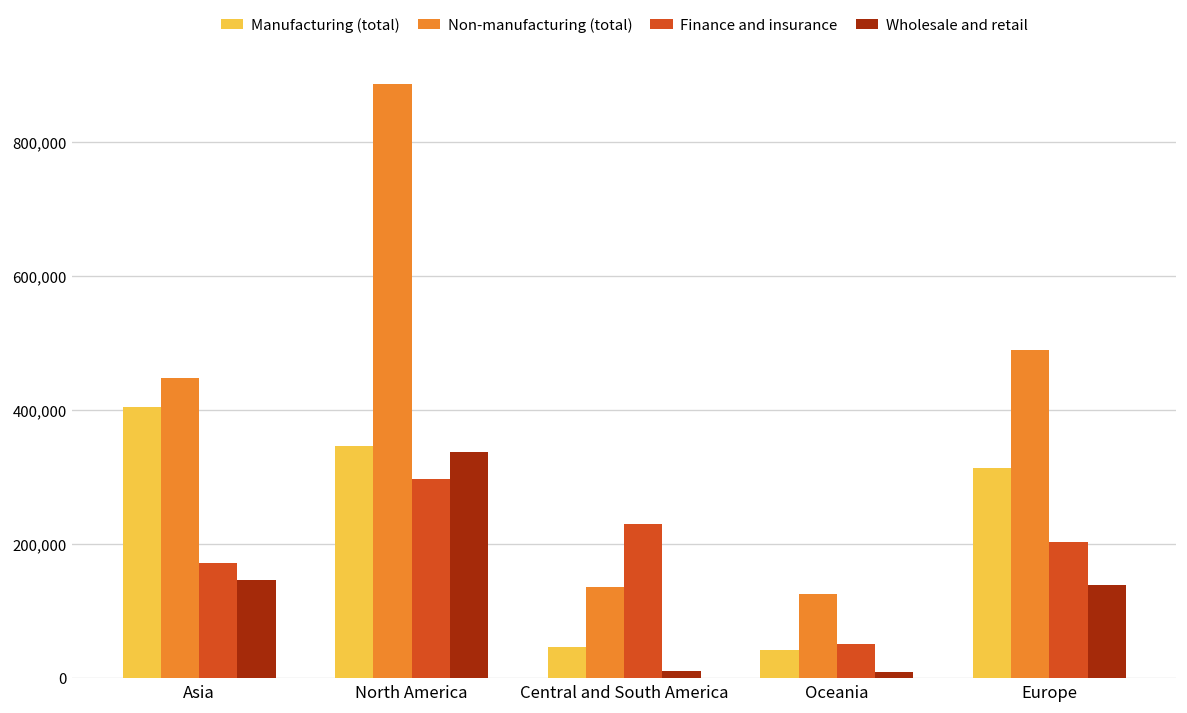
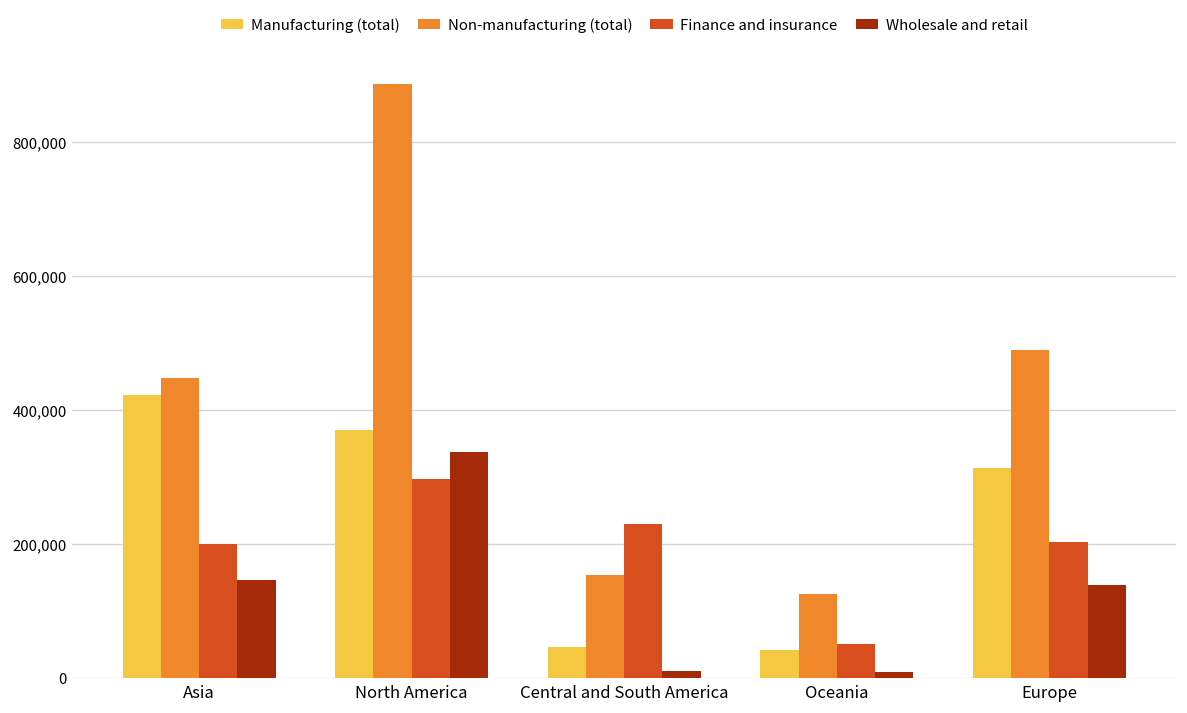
Manufacturing (total), Asia: 400,000 -> 420,000
Finance and insurance, Asia: 170,000 -> 200,000
Manufacturing (total), North America: 350,000 -> 370,000
Non-manufacturing (total), Central and South America: 140,000 -> 150,000
